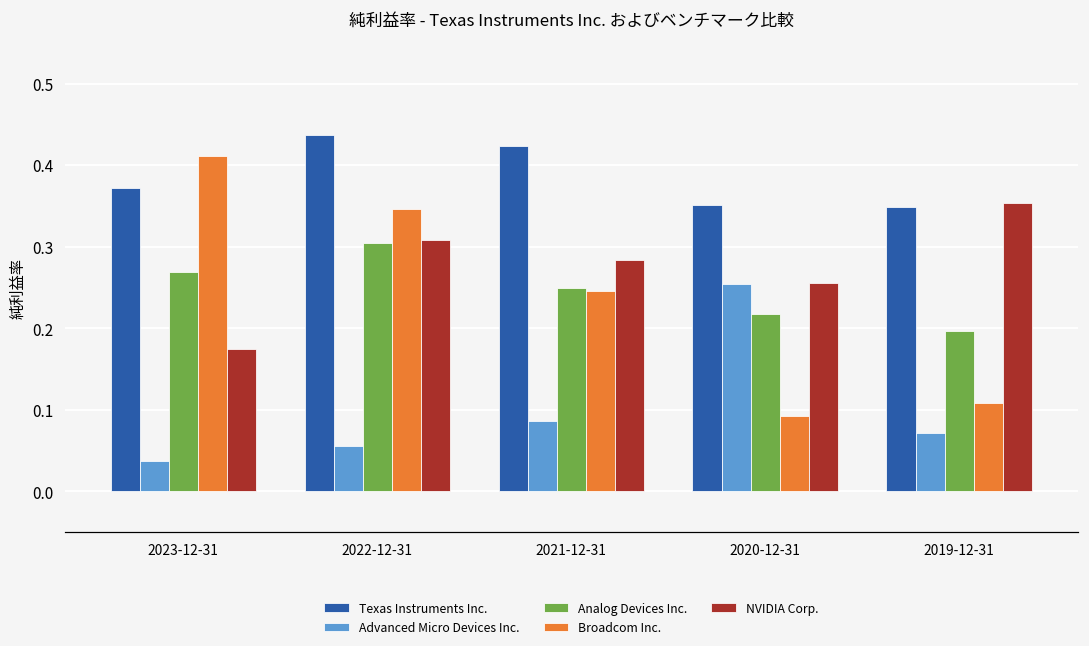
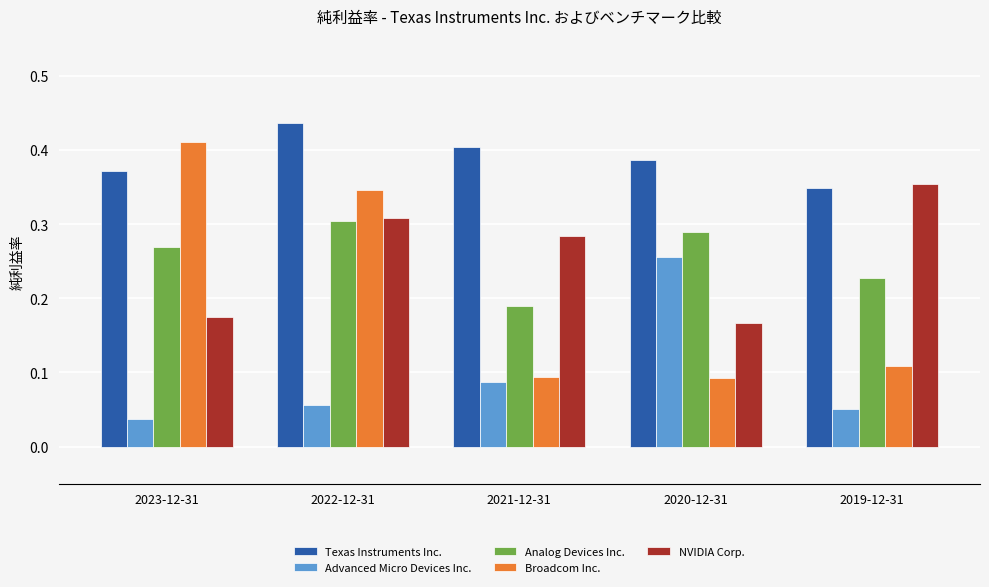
Texas Instruments Inc., 2021-12-31: 0.42 -> 0.40
Analog Devices Inc., 2021-12-31: 0.25 -> 0.19
Broadcom Inc., 2021-12-31: 0.25 -> 0.09
Texas Instruments Inc., 2020-12-31: 0.35 -> 0.39
Analog Devices Inc., 2020-12-31: 0.22 -> 0.29
NVIDIA Corp., 2020-12-31: 0.26 -> 0.17
Advanced Micro Devices Inc., 2019-12-31: 0.07 -> 0.05
Analog Devices Inc., 2019-12-31: 0.20 -> 0.23
